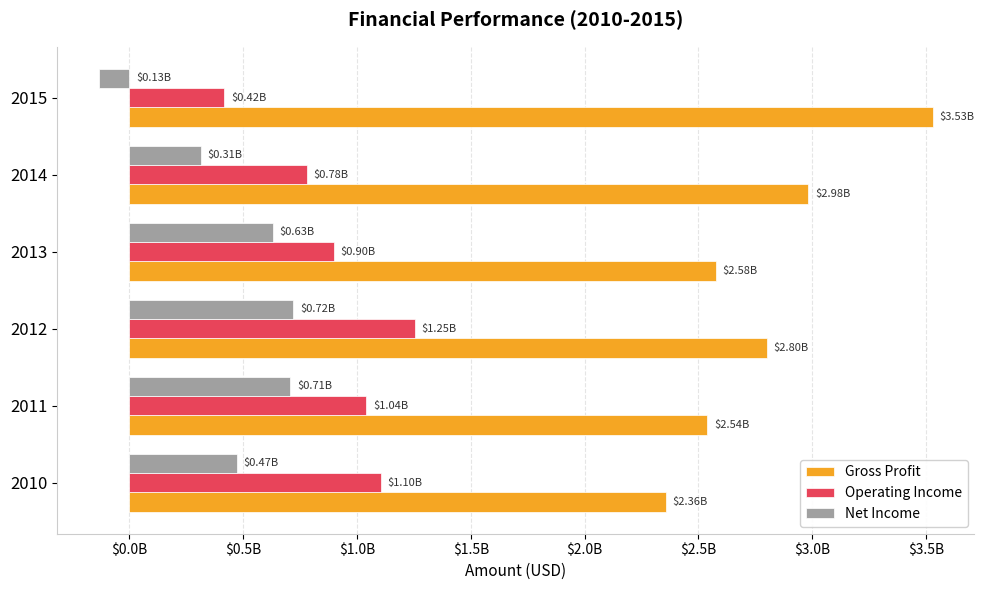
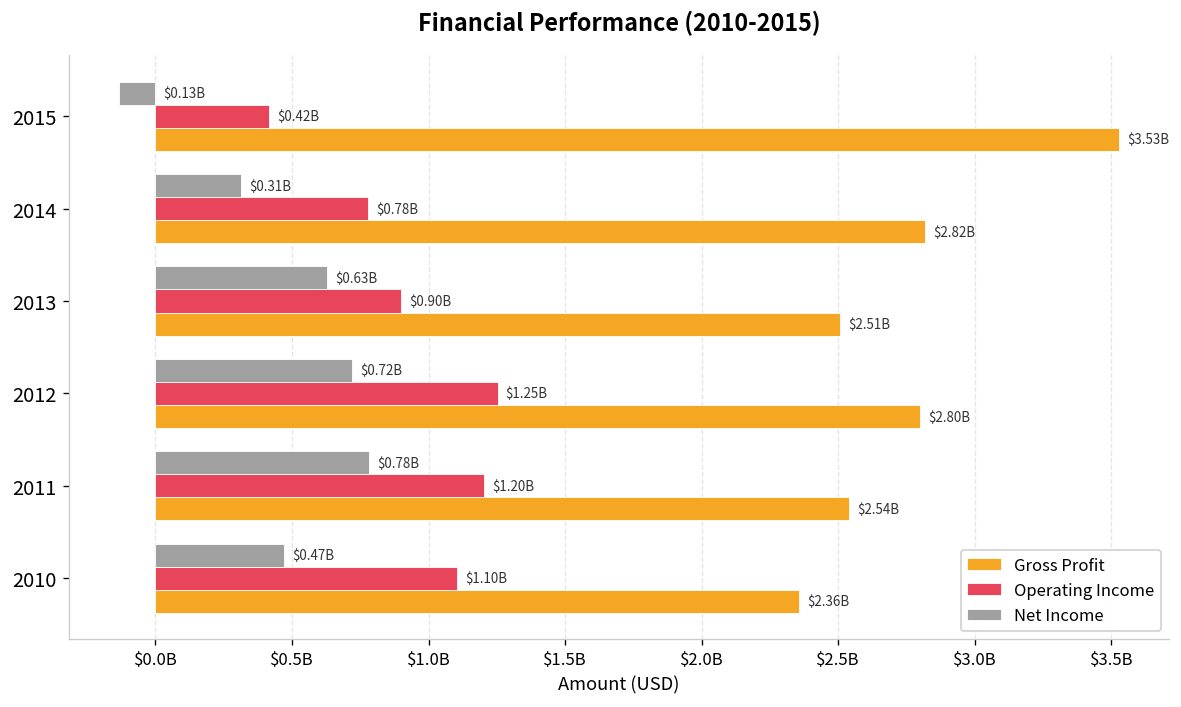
Gross Profit, 2014: $2.98B -> $2.82B
Gross Profit, 2013: $2.58B -> $2.51B
Net Income, 2011: $0.71B -> $0.78B
Operating Income, 2011: $1.04B -> $1.20B
